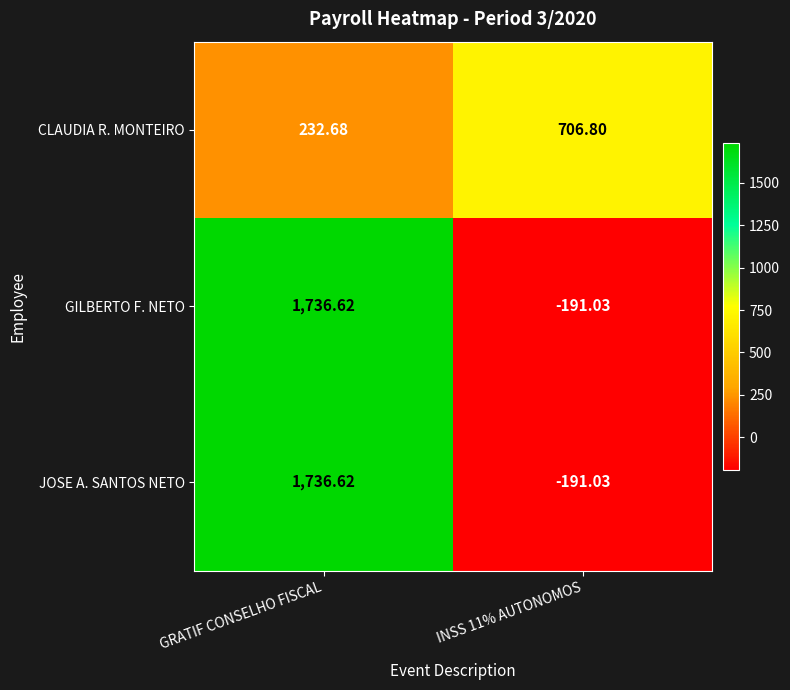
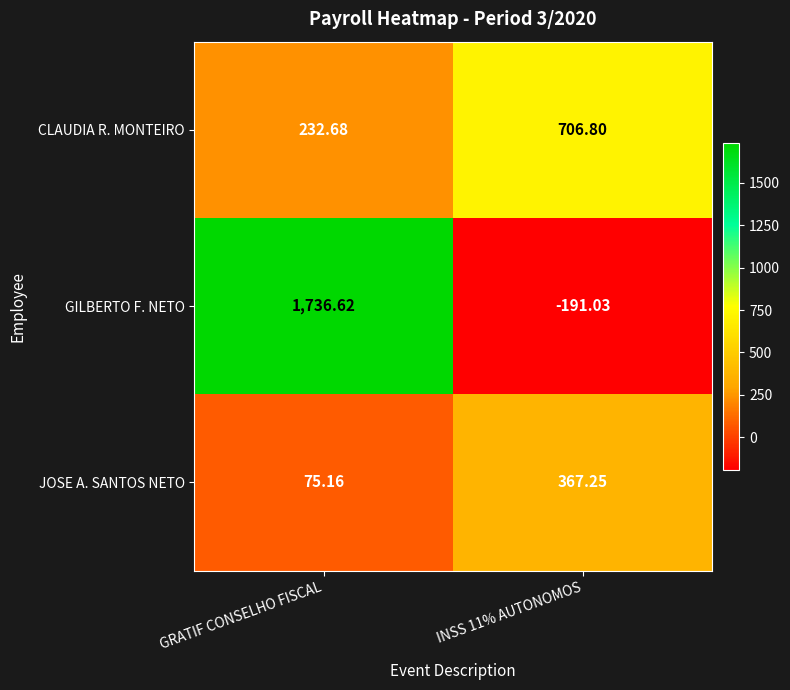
JOSE A. SANTOS NETO, GRATIF CONSELHO FISCAL: 1,736.62 -> 75.16
JOSE A. SANTOS NETO, INSS 11% AUTONOMOS: -191.03 -> 367.25
